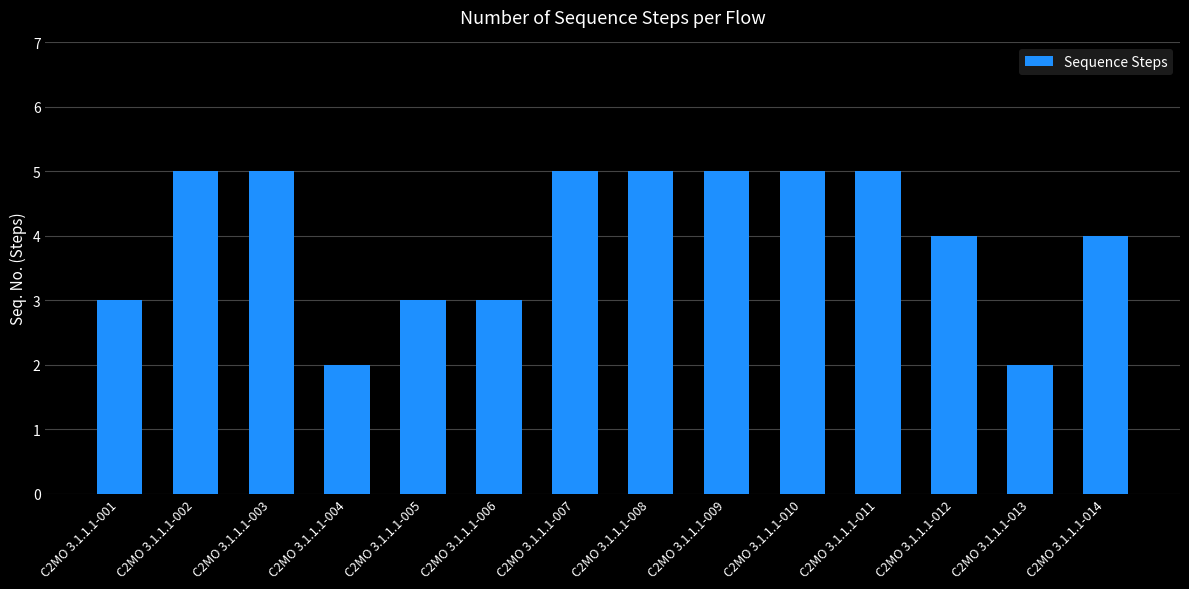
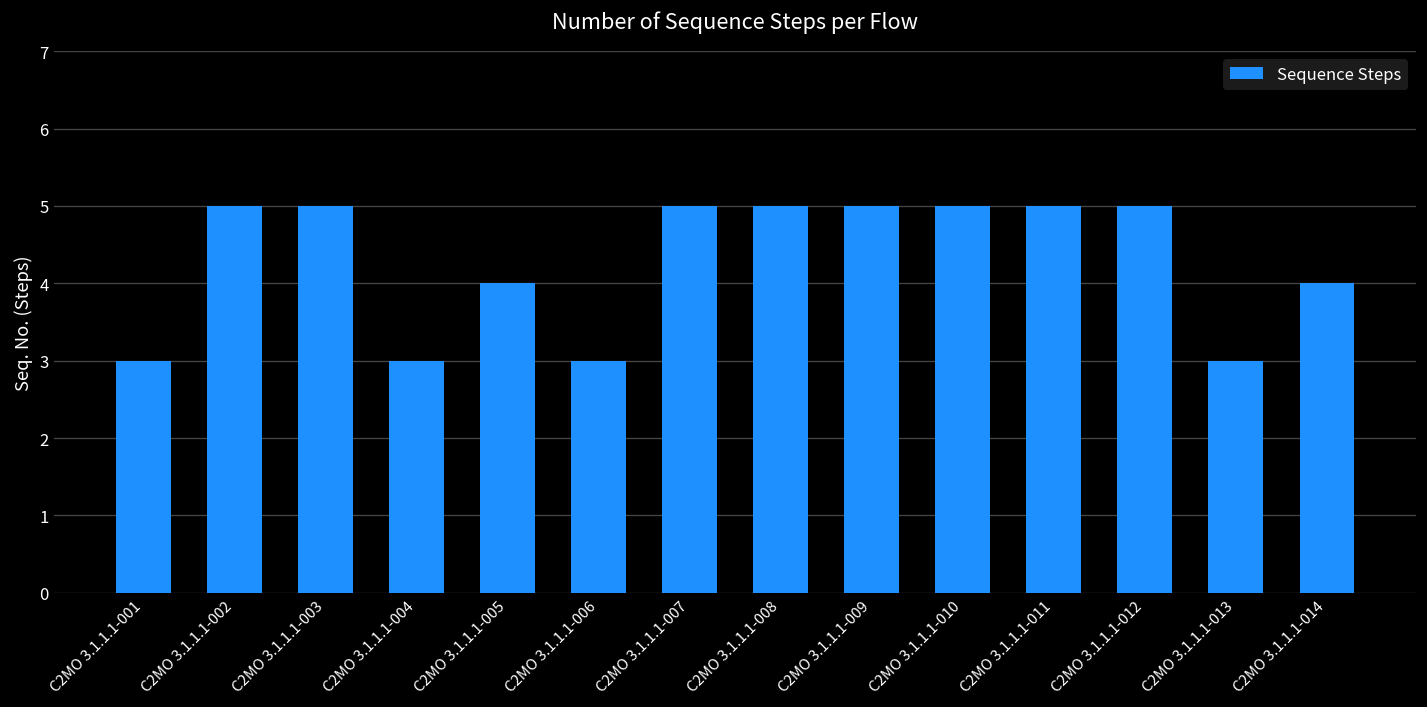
C2MO 3.1.1.1-004: 2 -> 3
C2MO 3.1.1.1-005: 3 -> 4
C2MO 3.1.1.1-012: 4 -> 5
C2MO 3.1.1.1-013: 2 -> 3
